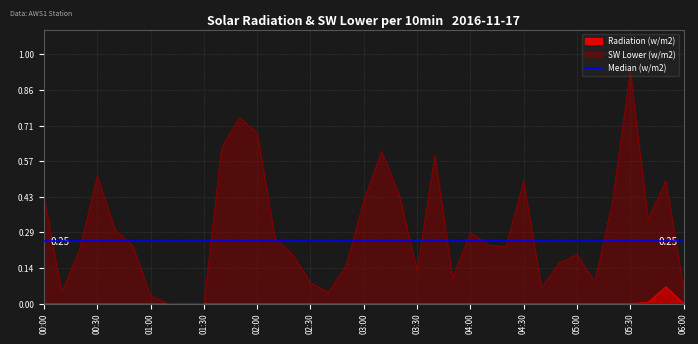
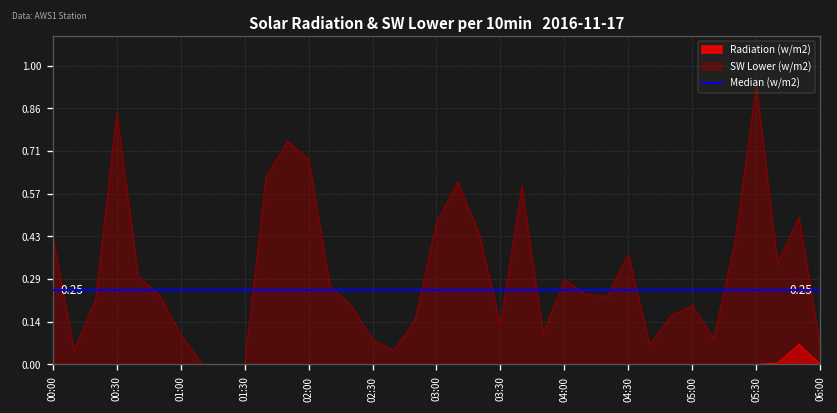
SW Lower (w/m2), 00:30: 0.51 -> 0.84
SW Lower (w/m2), 01:00: 0.03 -> 0.10
SW Lower (w/m2), 03:00: 0.41 -> 0.48
SW Lower (w/m2), 04:30: 0.49 -> 0.37
